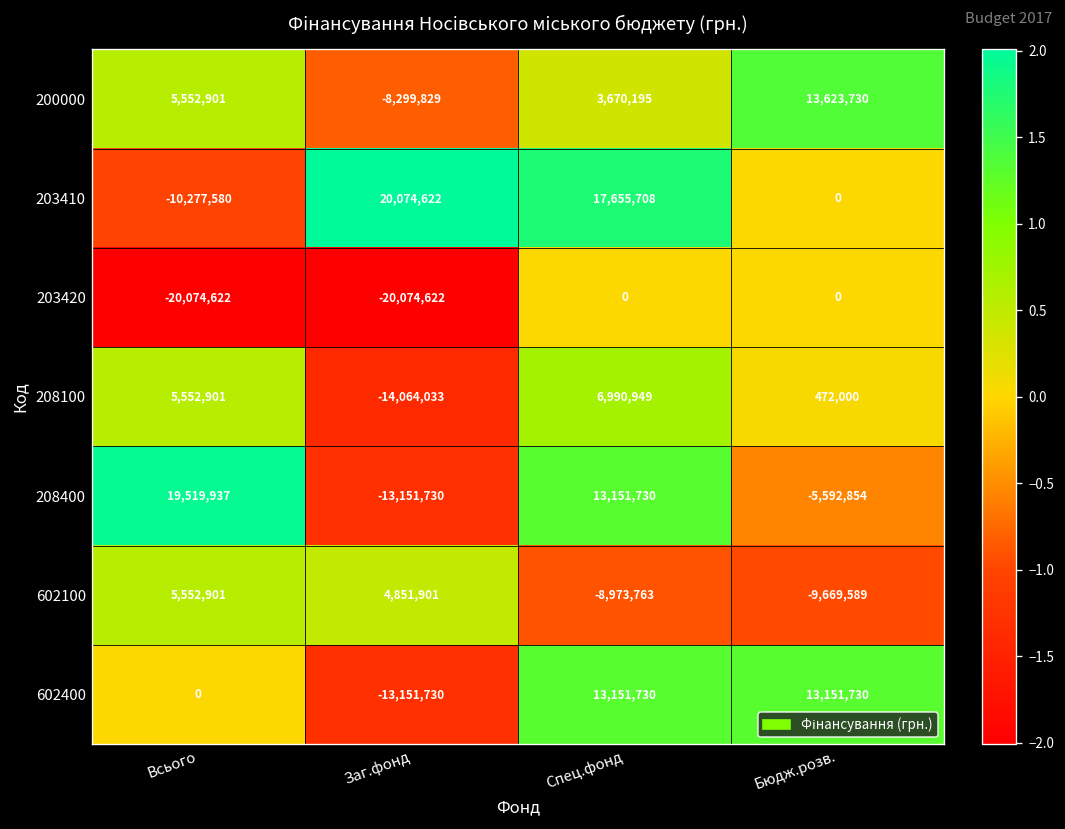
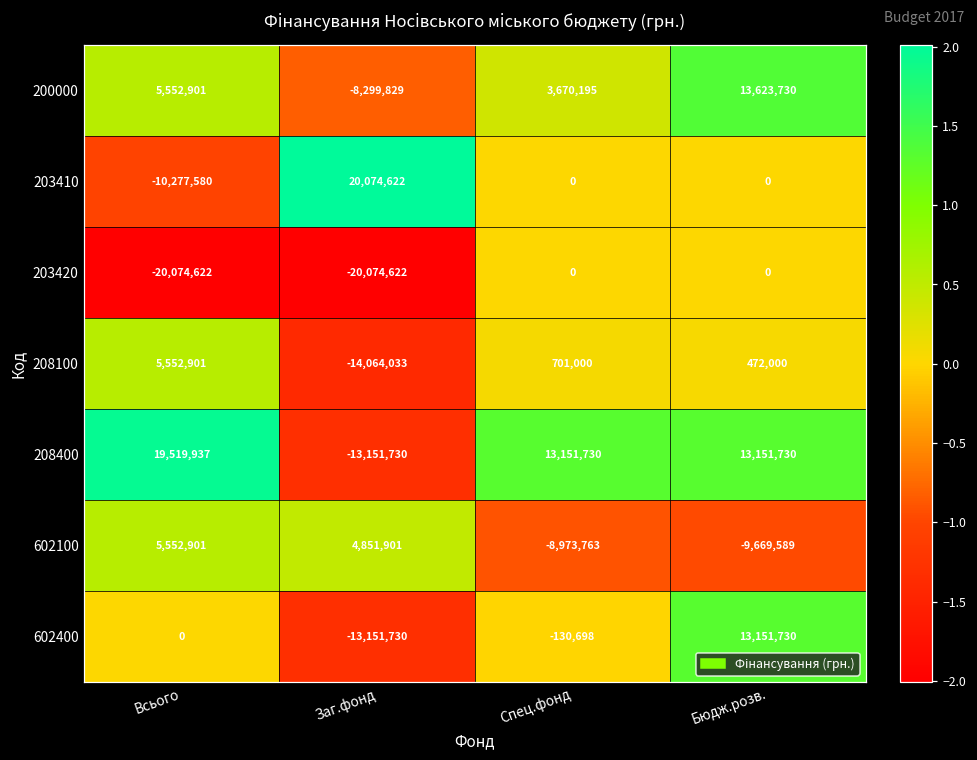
203410, Спец.фонд: 17,655,708 -> 0
208100, Спец.фонд: 6,990,949 -> 701,000
208400, Бюдж.розв.: -5,592,854 -> 13,151,730
602400, Спец.фонд: 13,151,730 -> -130,698
